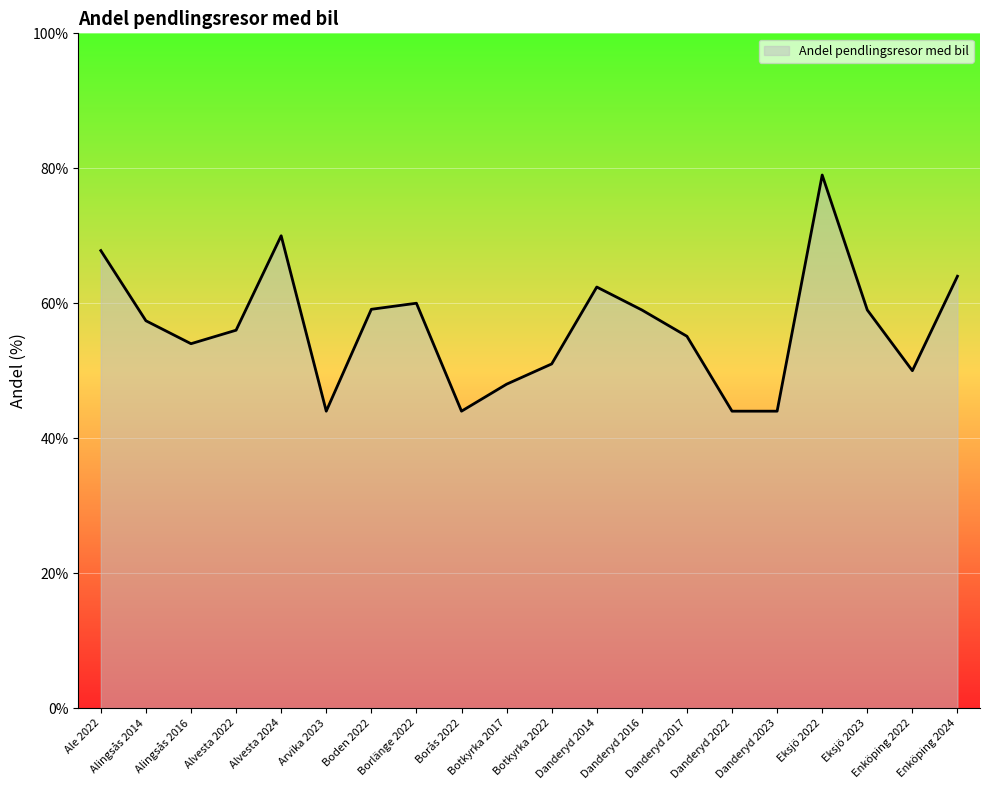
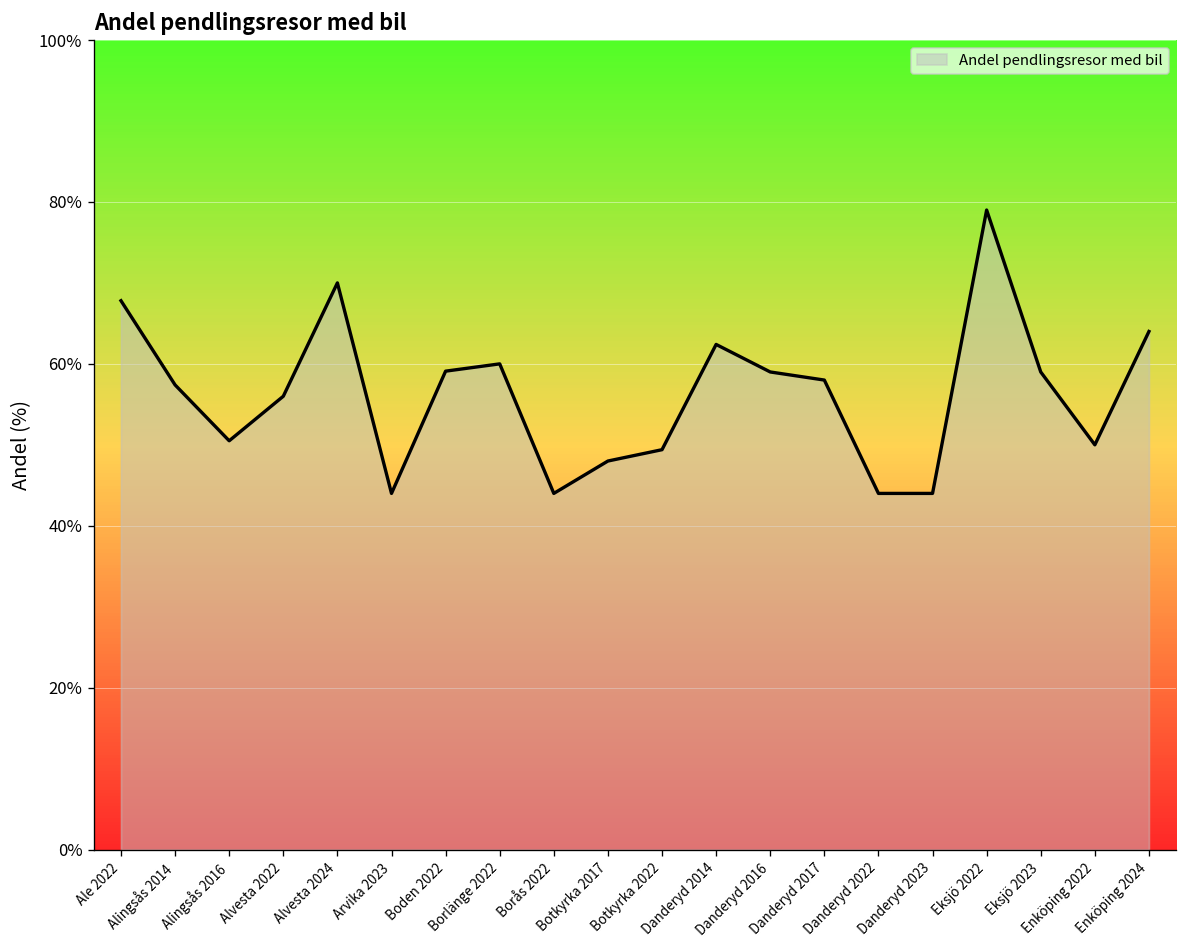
Alingsås 2016: 54% -> 51%
Botkyrka 2022: 51% -> 49%
Danderyd 2017: 55% -> 58%
